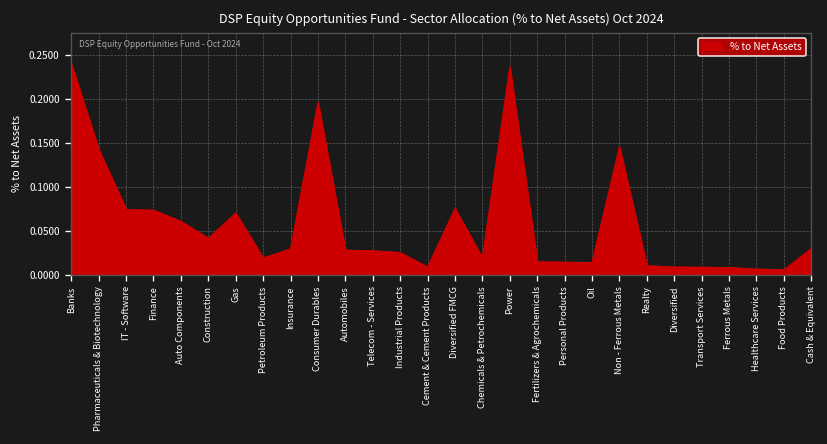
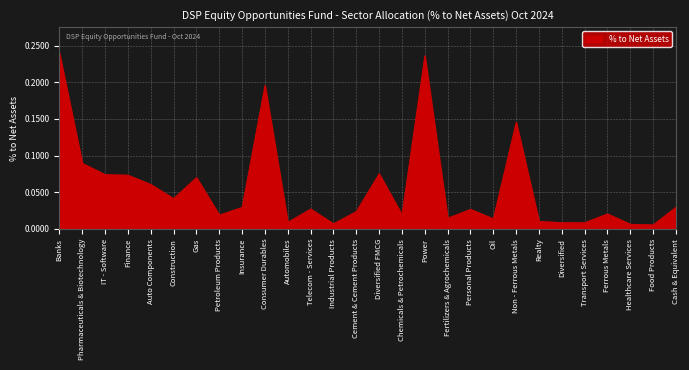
Pharmaceuticals & Biotechnology: 0.14 -> 0.09
Automobiles: 0.03 -> 0.01
Industrial Products: 0.03 -> 0.01
Cement & Cement Products: 0.01 -> 0.02
Personal Products: 0.01 -> 0.03
Ferrous Metals: 0.01 -> 0.02
